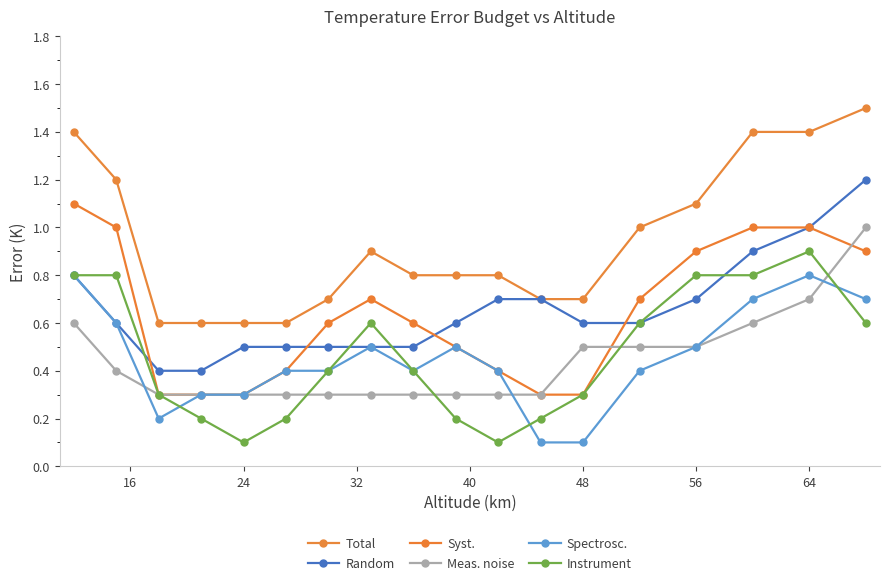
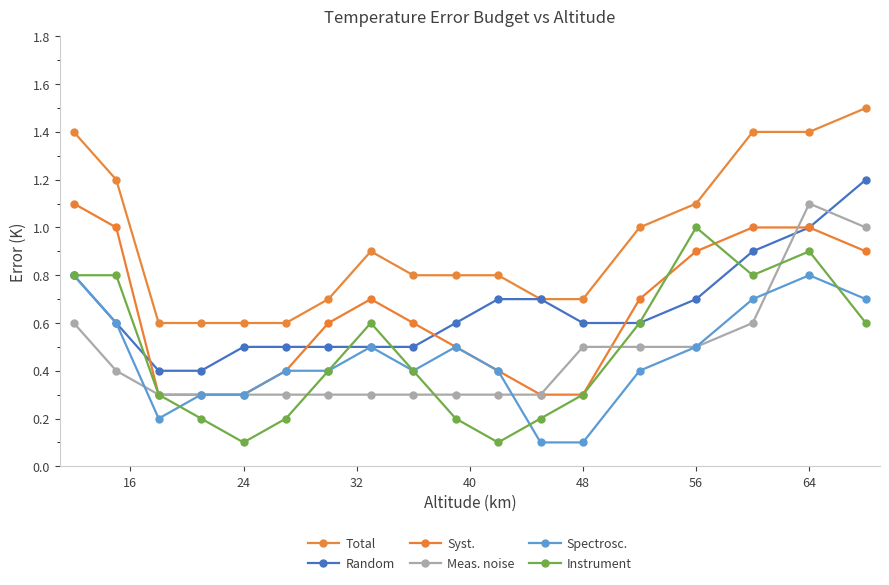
Instrument, 56: 0.8 -> 1.0
Meas. noise, 64: 0.7 -> 1.1
